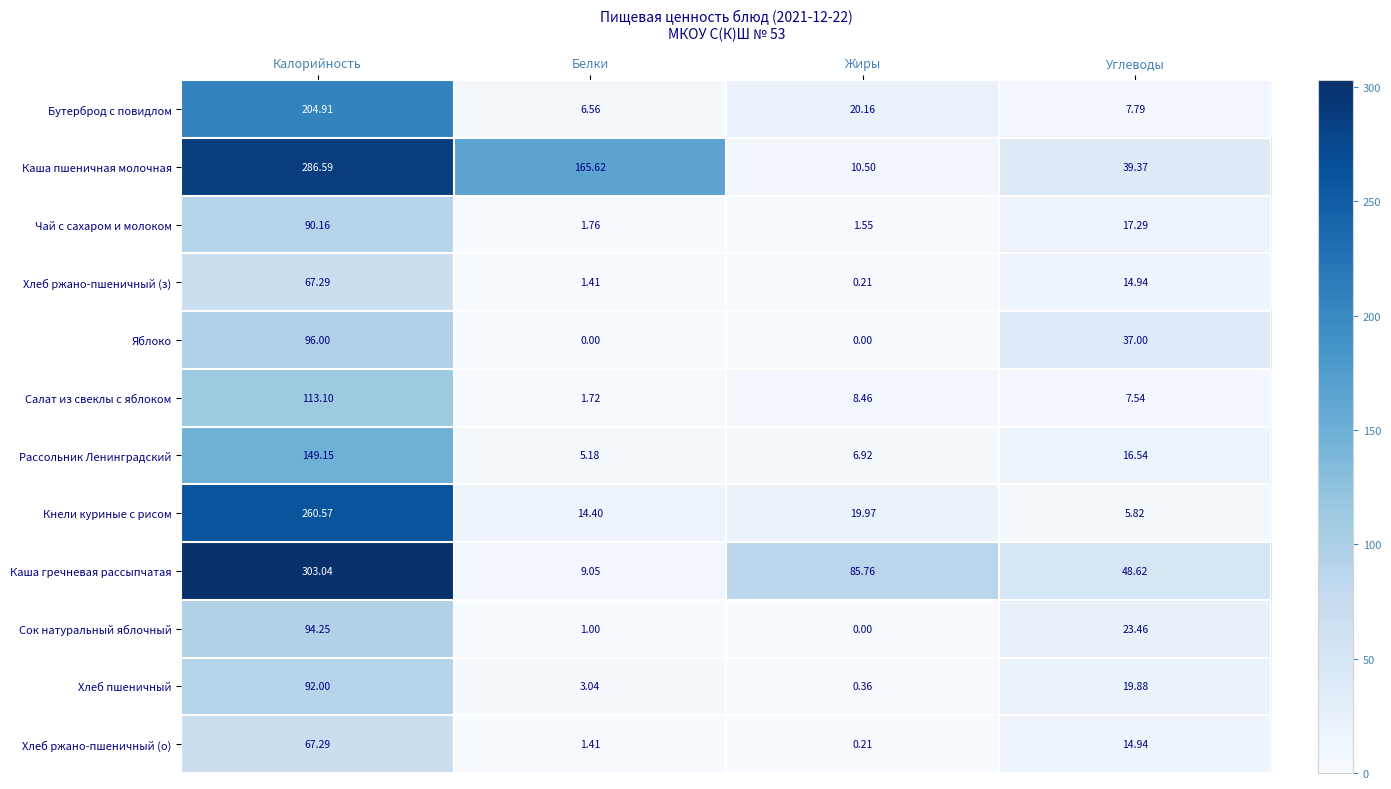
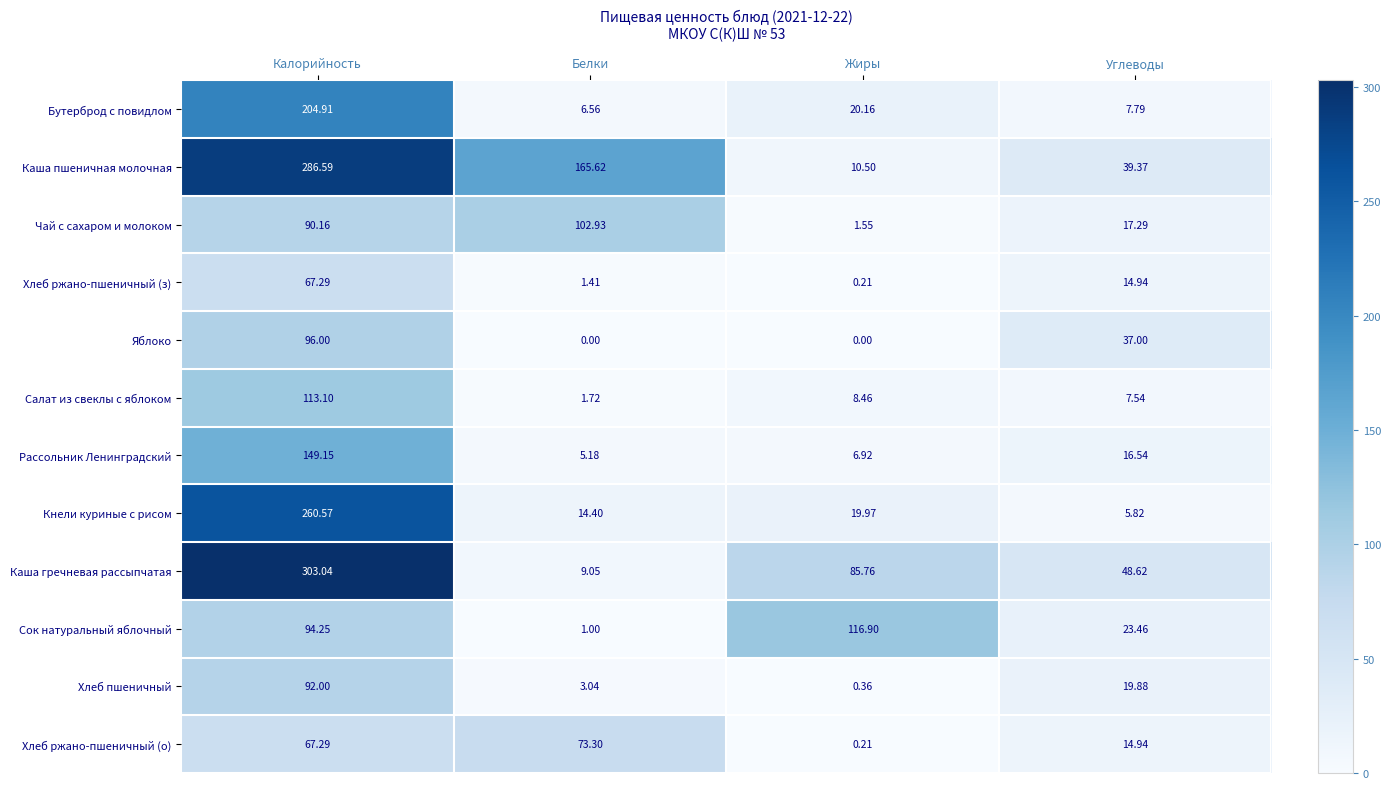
Чай с сахаром и молоком, Белки: 1.76 -> 102.93
Сок натуральный яблочный, Жиры: 0.00 -> 116.90
Хлеб ржано-пшеничный (о), Белки: 1.41 -> 73.30
